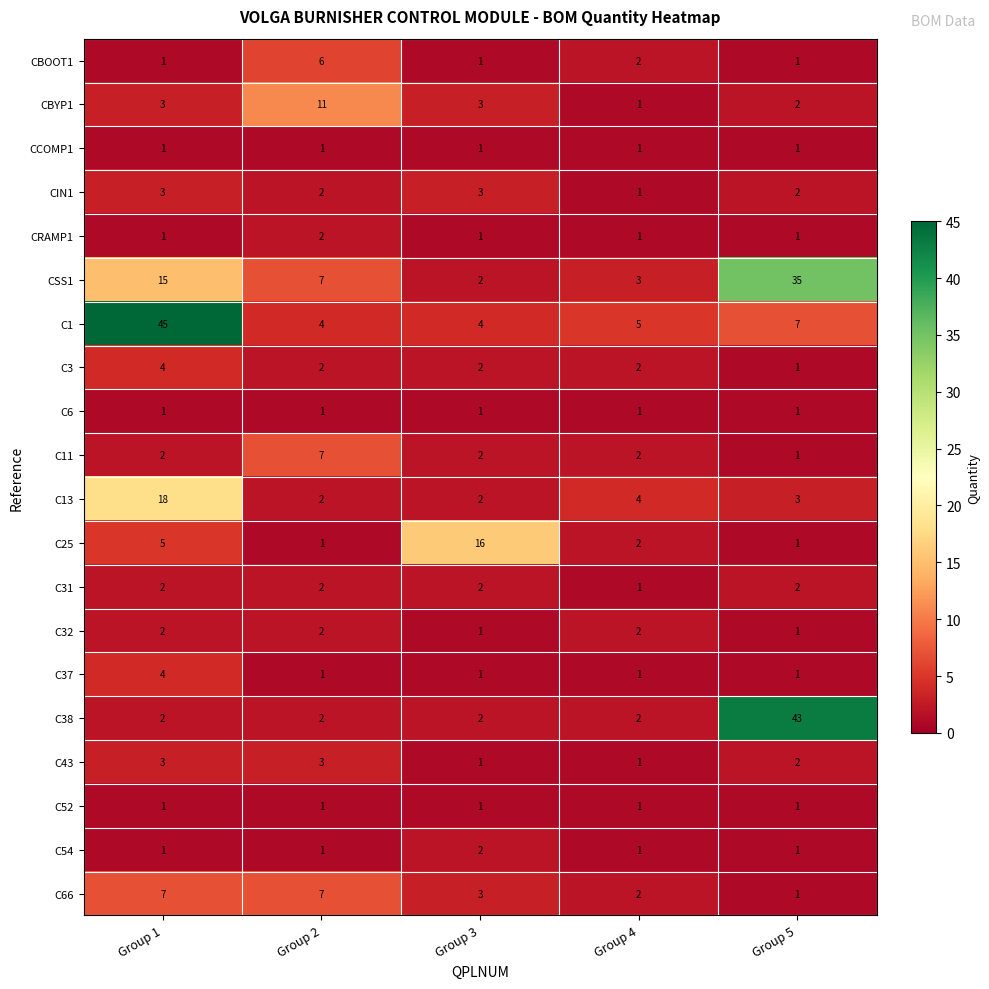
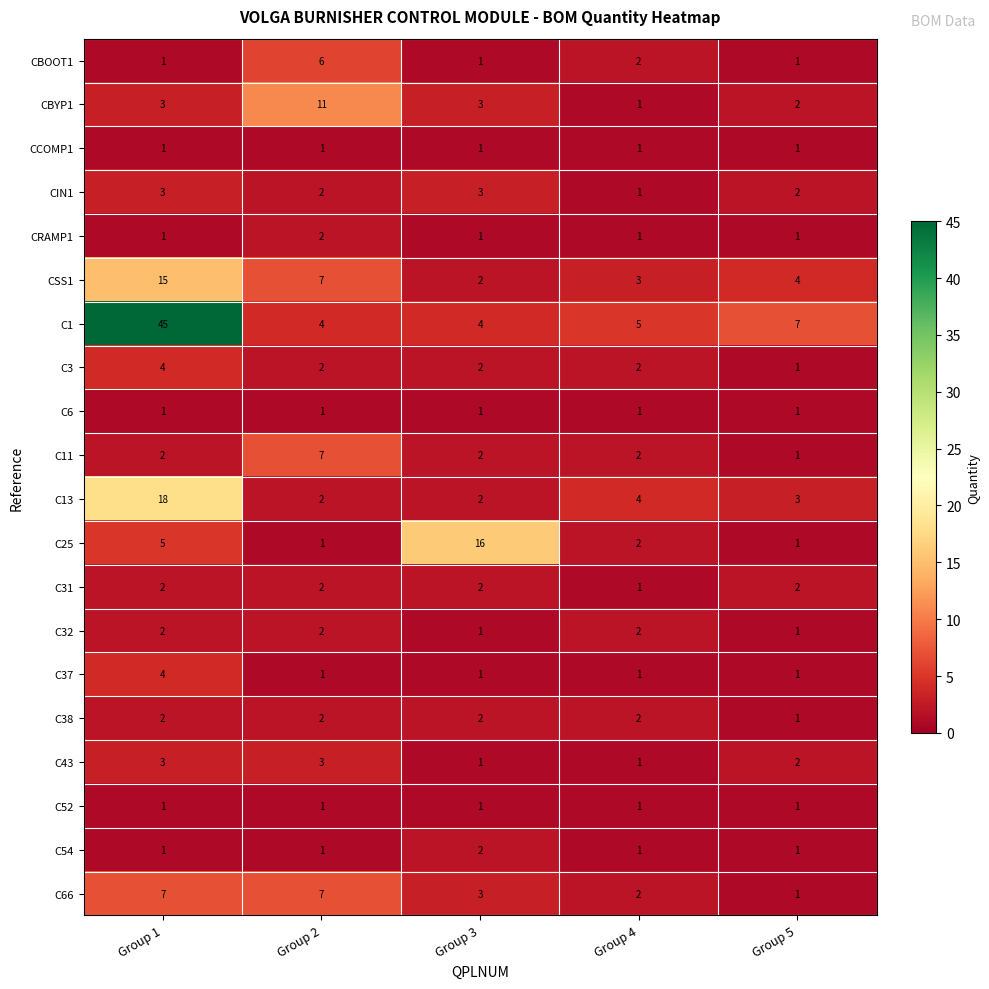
CSS1, Group 5: 35 -> 4
C38, Group 5: 43 -> 1
